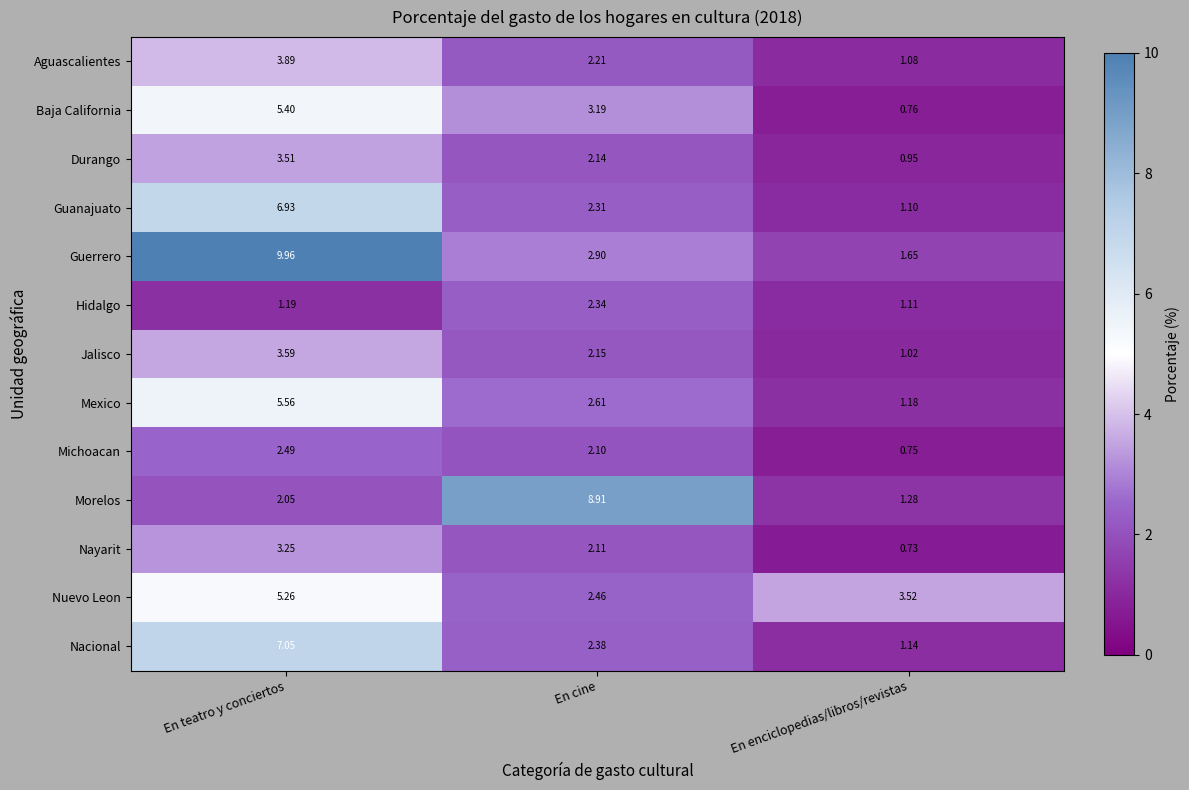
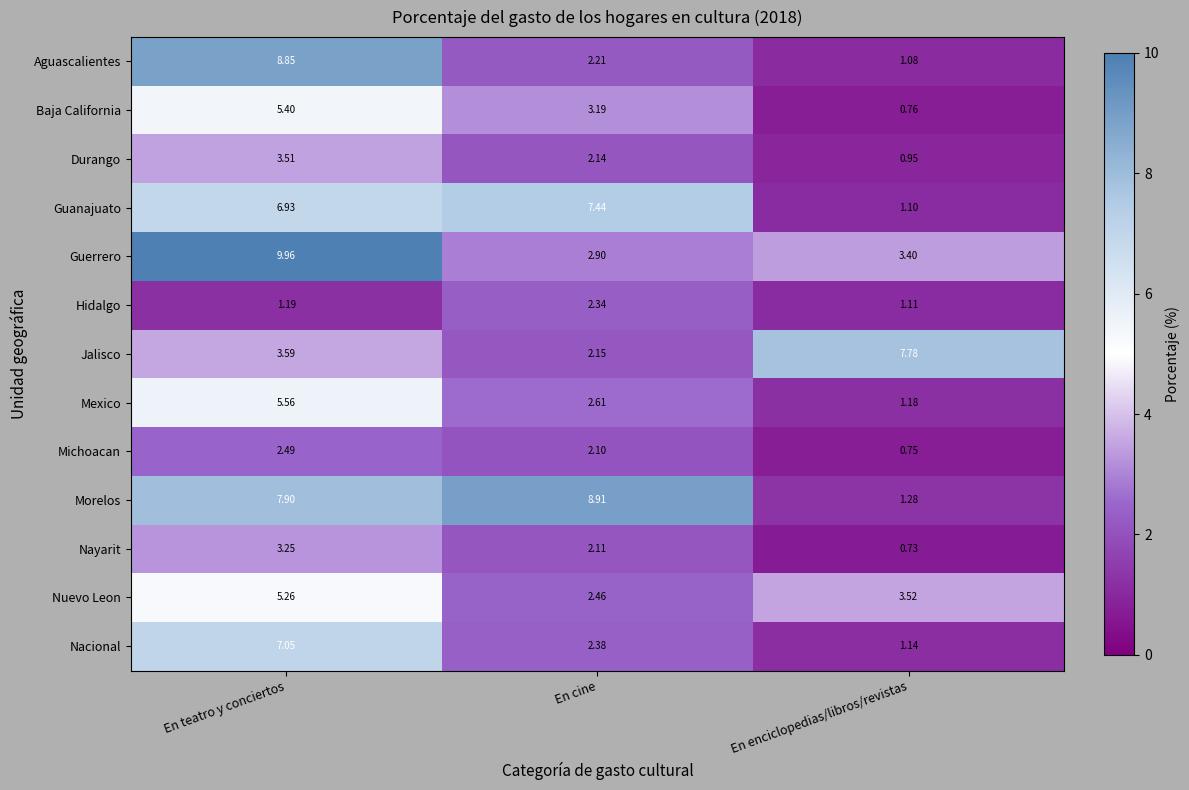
Aguascalientes, En teatro y conciertos: 3.89 -> 8.85
Guanajuato, En cine: 2.31 -> 7.44
Guerrero, En enciclopedias/libros/revistas: 1.65 -> 3.40
Jalisco, En enciclopedias/libros/revistas: 1.02 -> 7.78
Morelos, En teatro y conciertos: 2.05 -> 7.90
